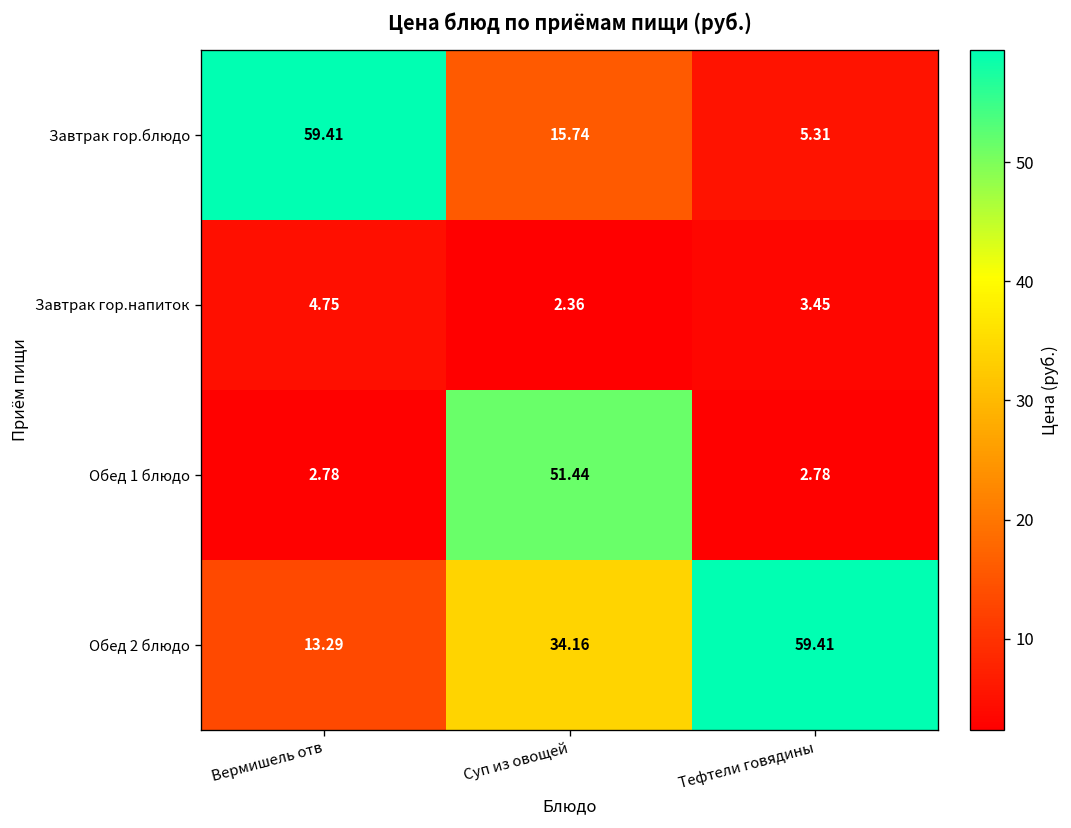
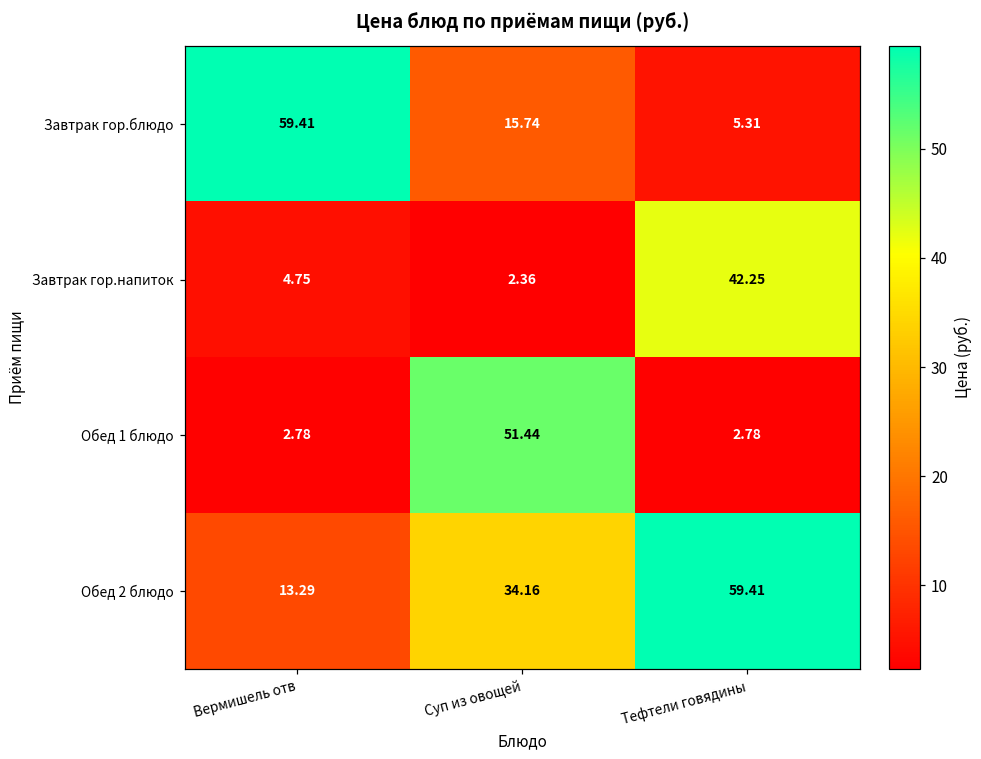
Завтрак гор.напиток, Тефтели говядины: 3.45 -> 42.25
